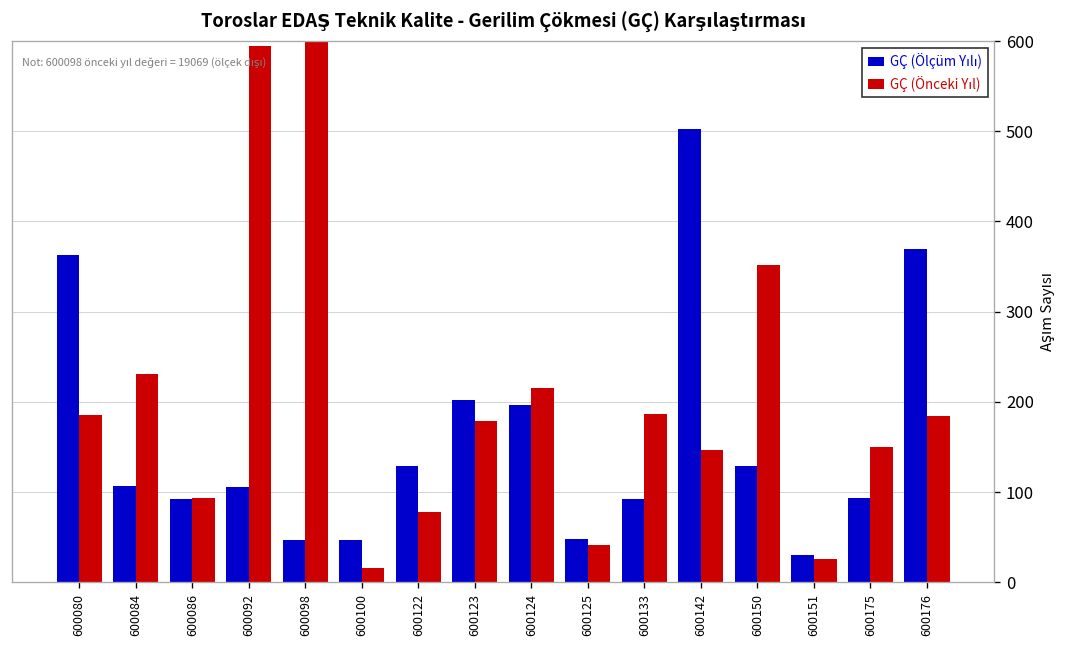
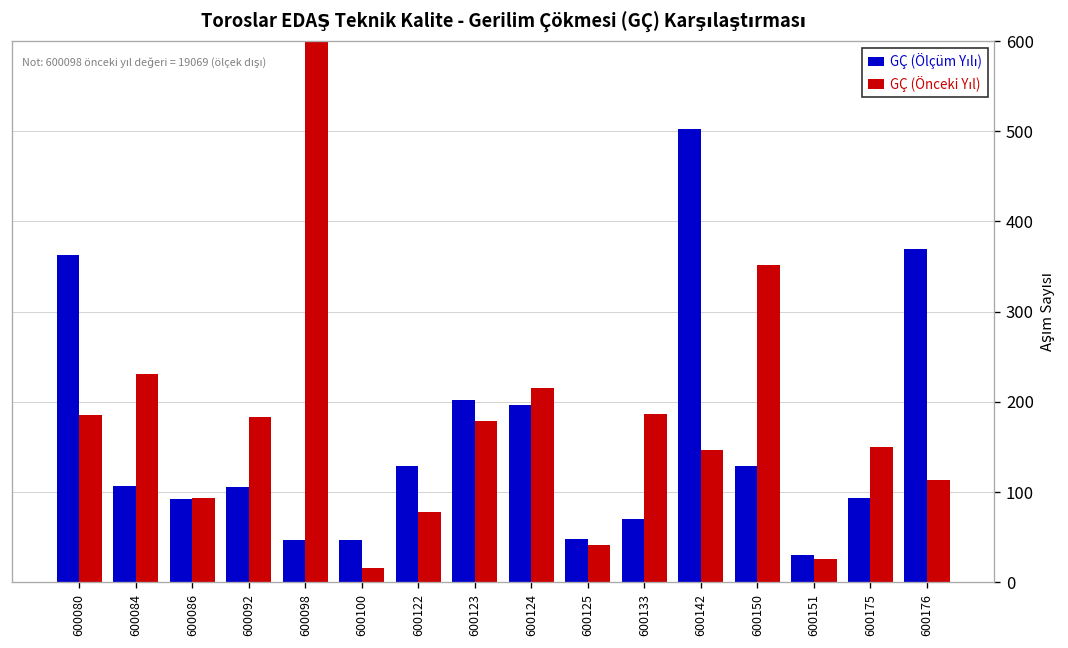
GÇ (Önceki Yıl), 600092: 600 -> 180
GÇ (Ölçüm Yılı), 600133: 90 -> 70
GÇ (Önceki Yıl), 600176: 180 -> 110
